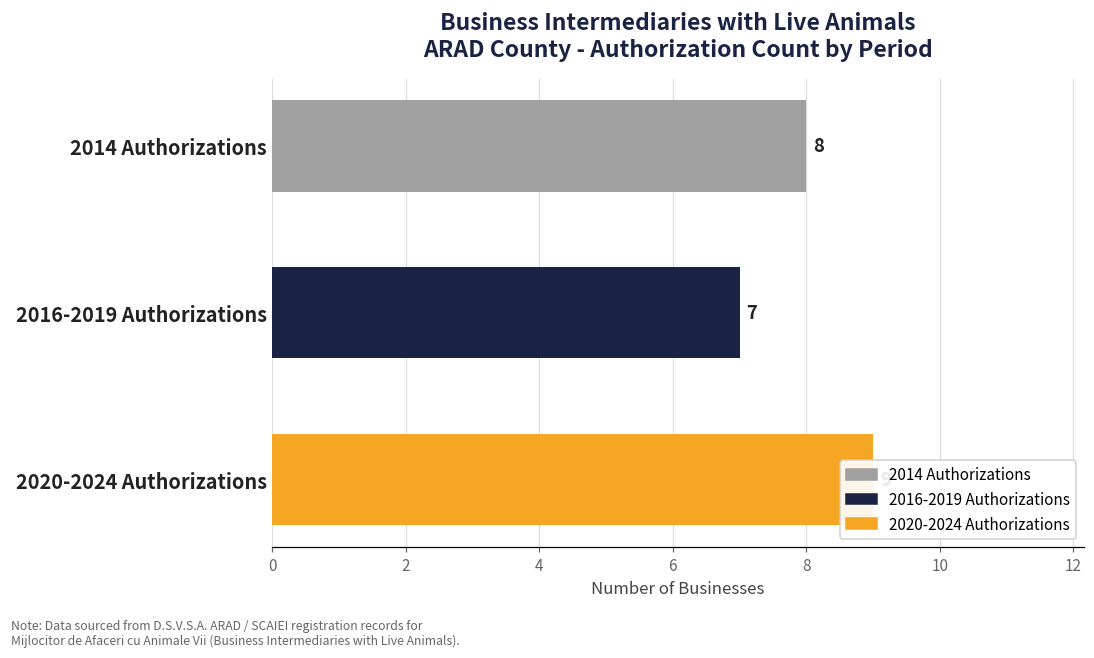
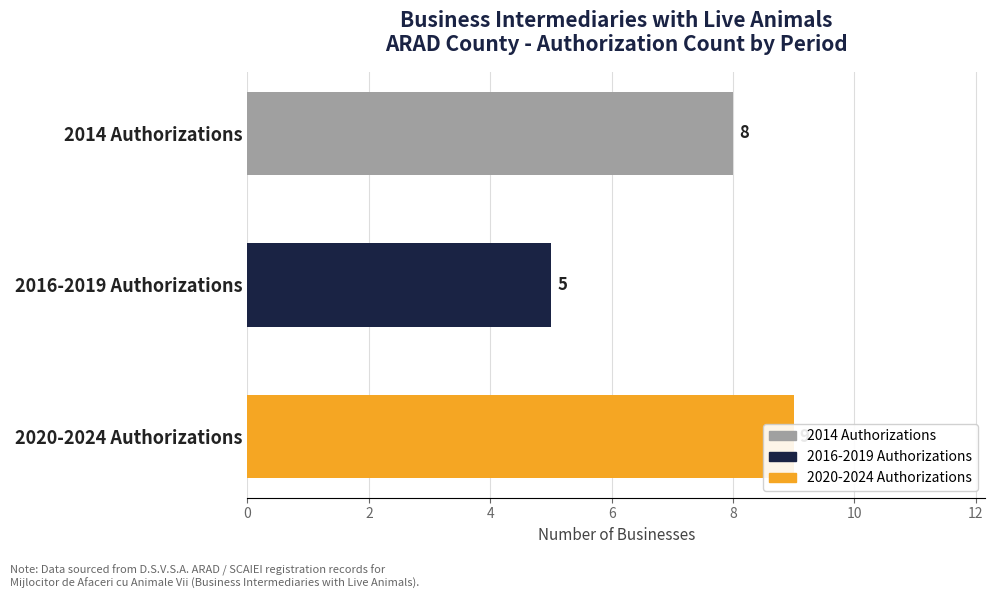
2016-2019 Authorizations: 7 -> 5
